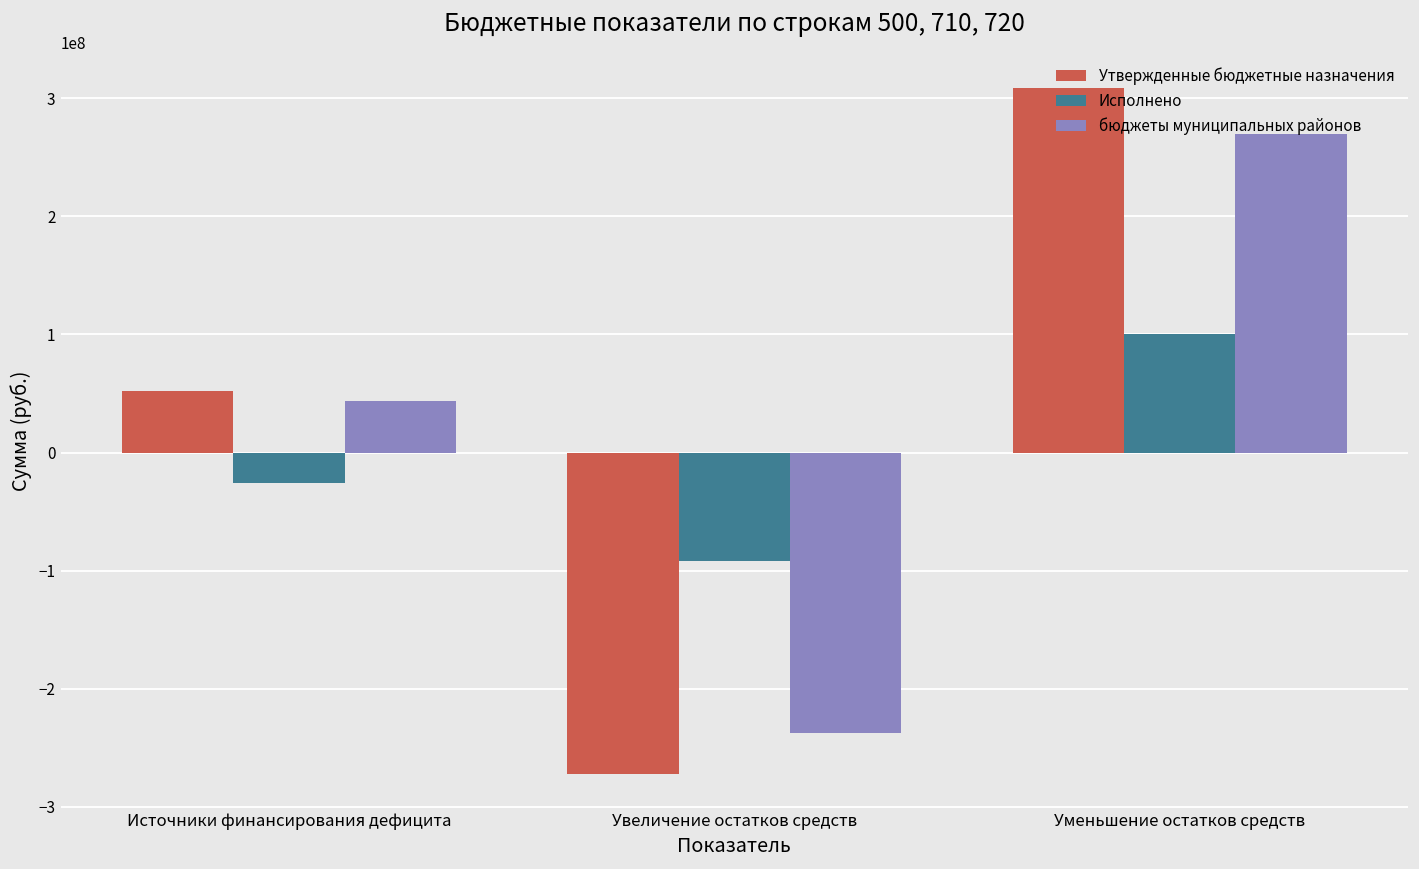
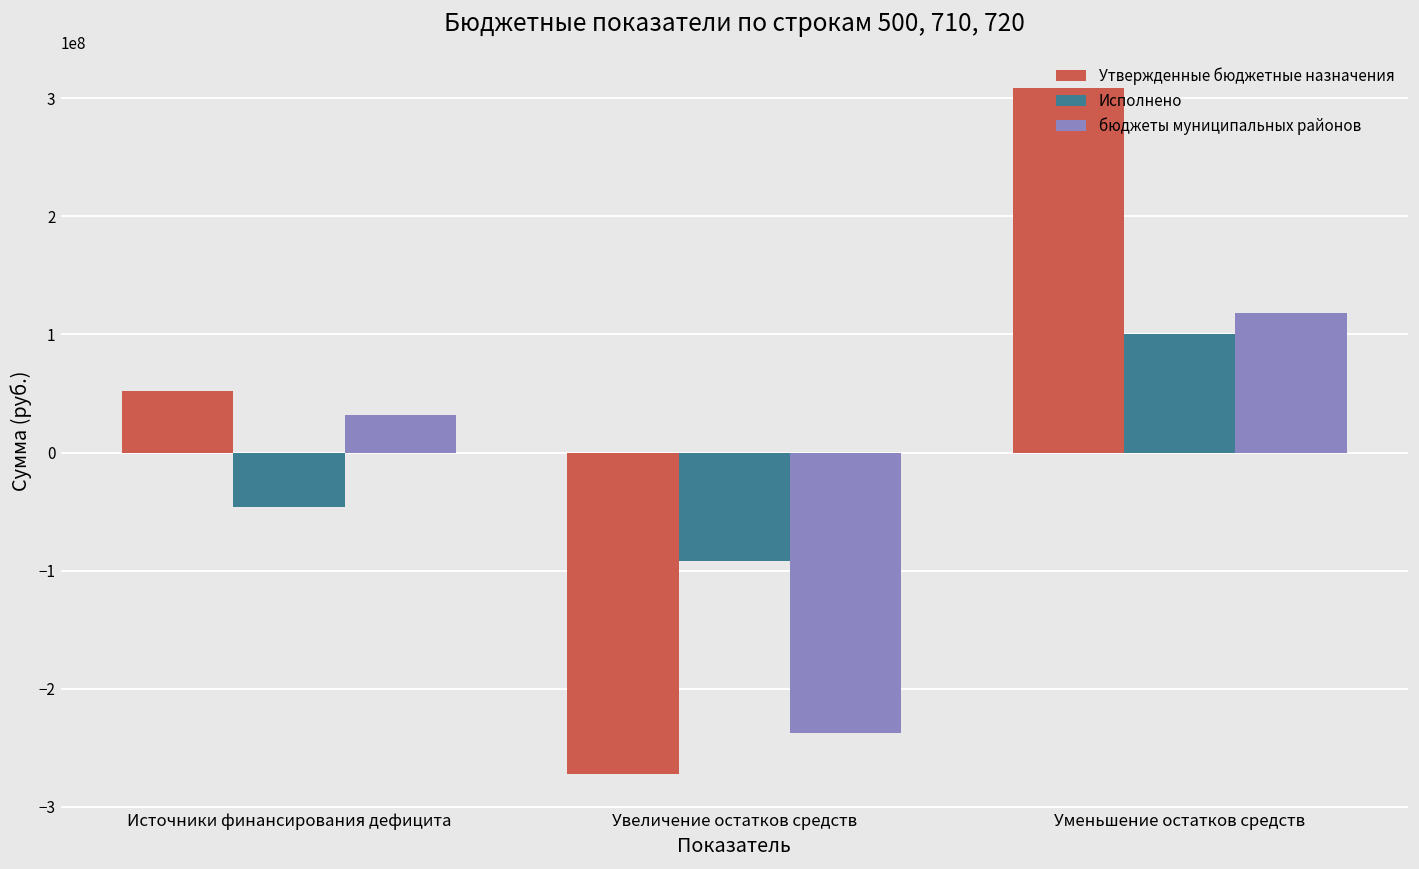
Исполнено, Источники финансирования дефицита: -26000000 -> -46000000
бюджеты муниципальных районов, Источники финансирования дефицита: 43000000 -> 32000000
бюджеты муниципальных районов, Уменьшение остатков средств: 269000000 -> 118000000
